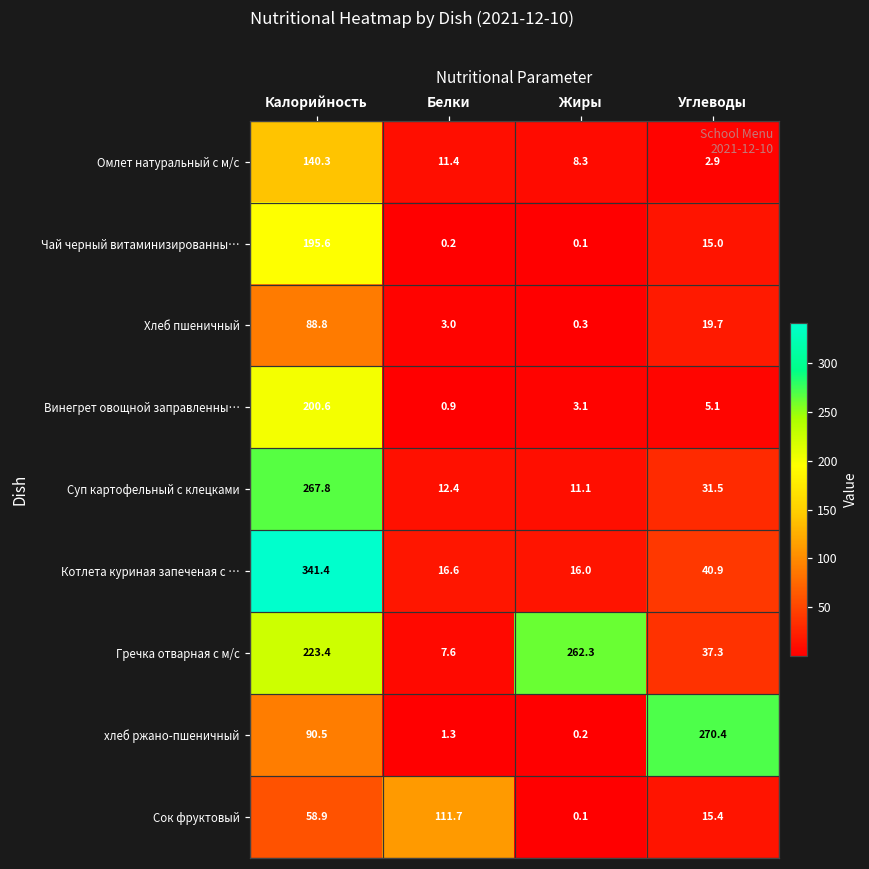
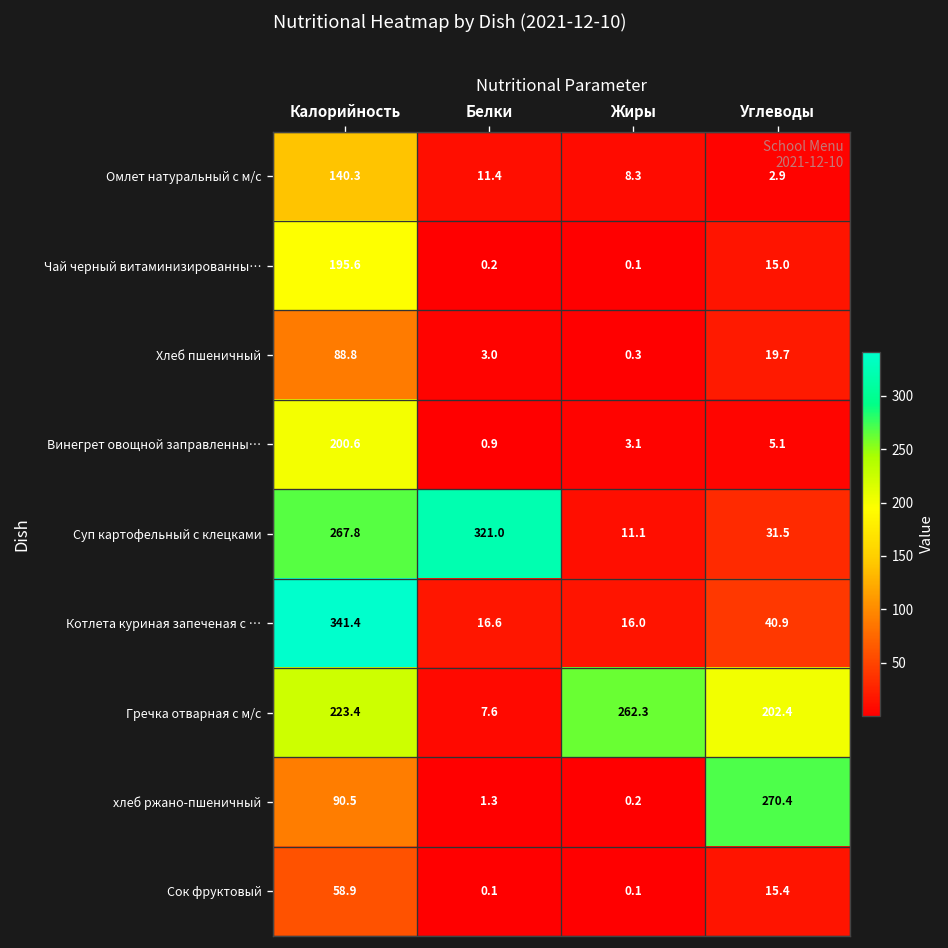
Суп картофельный с клецками, Белки: 12.4 -> 321.0
Гречка отварная с м/с, Углеводы: 37.3 -> 202.4
Сок фруктовый, Белки: 111.7 -> 0.1
